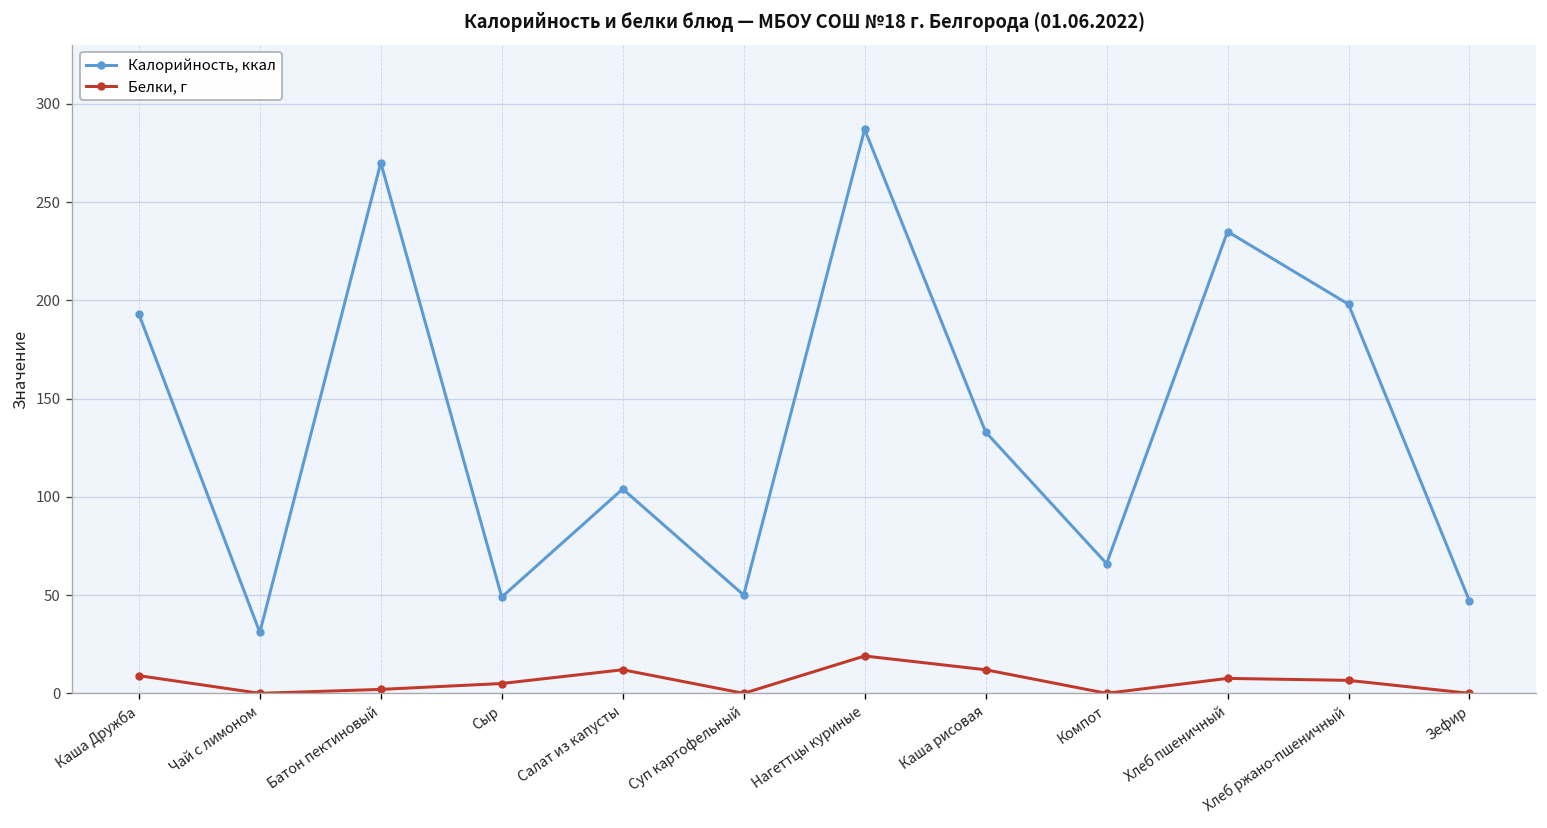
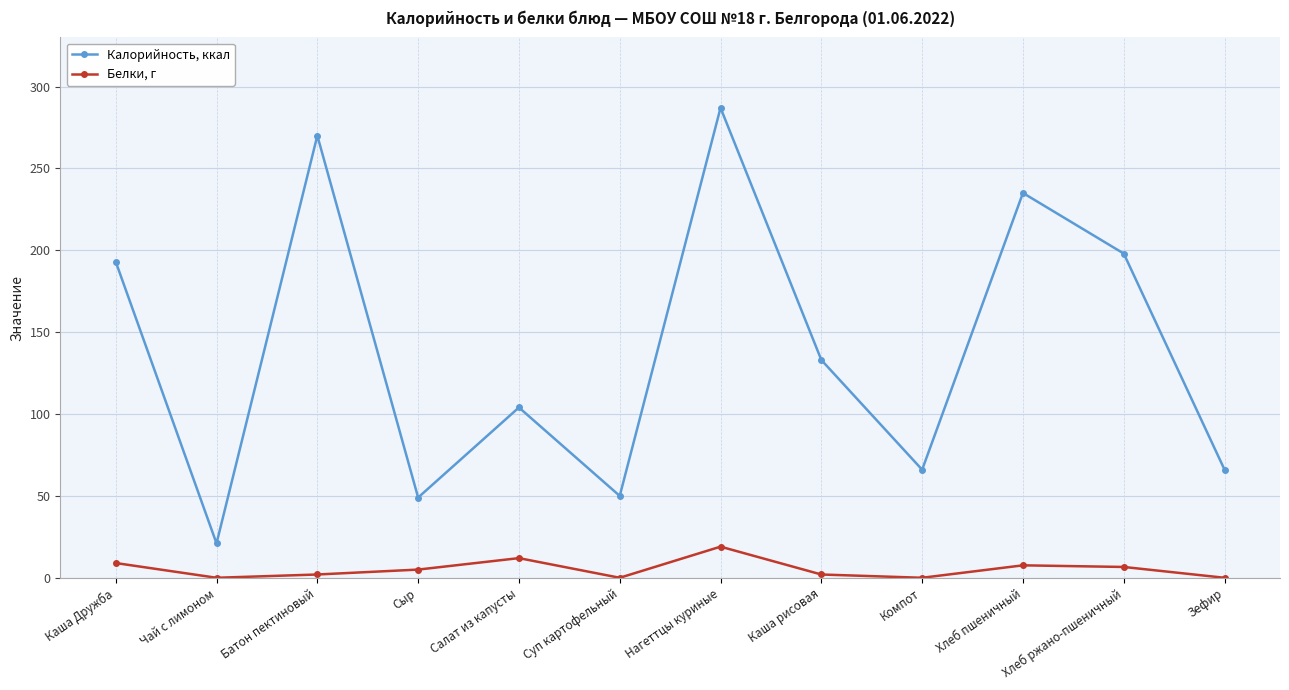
Калорийность, ккал, Чай с лимоном: 31 -> 21
Белки, г, Каша рисовая: 12 -> 2
Калорийность, ккал, Зефир: 47 -> 66
